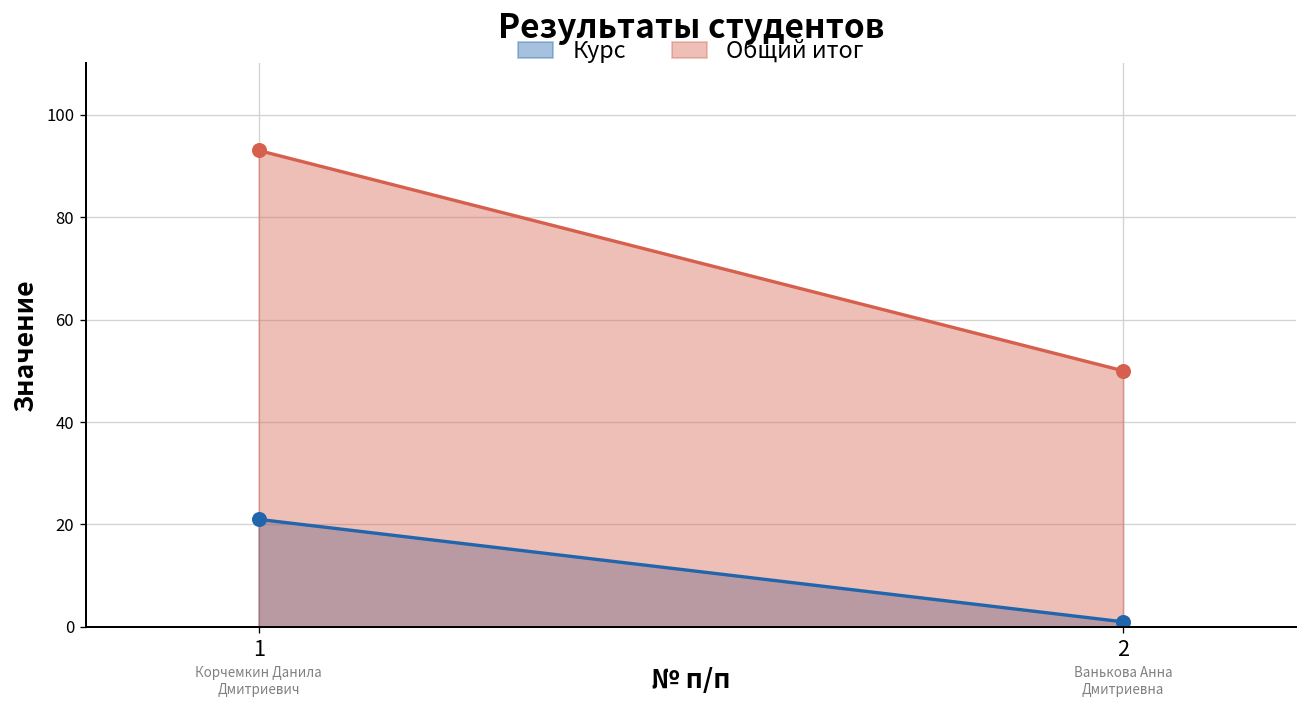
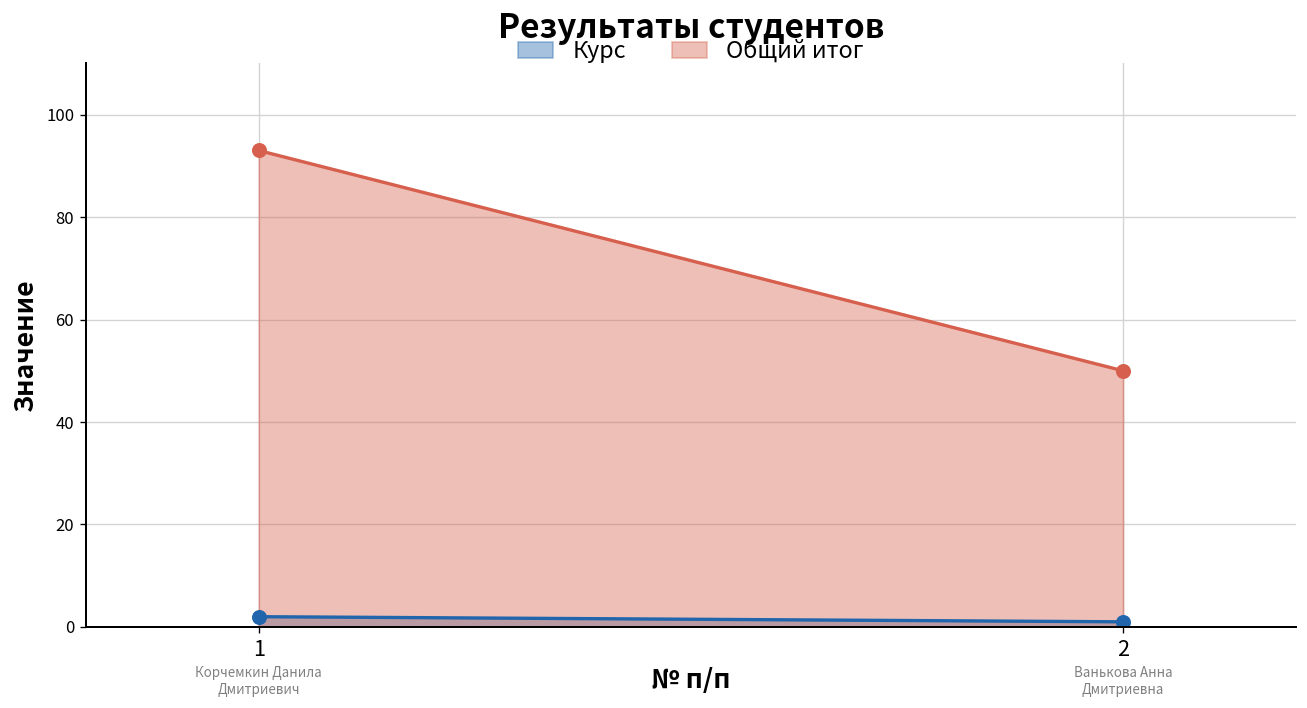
Курс, 1: 21 -> 2
